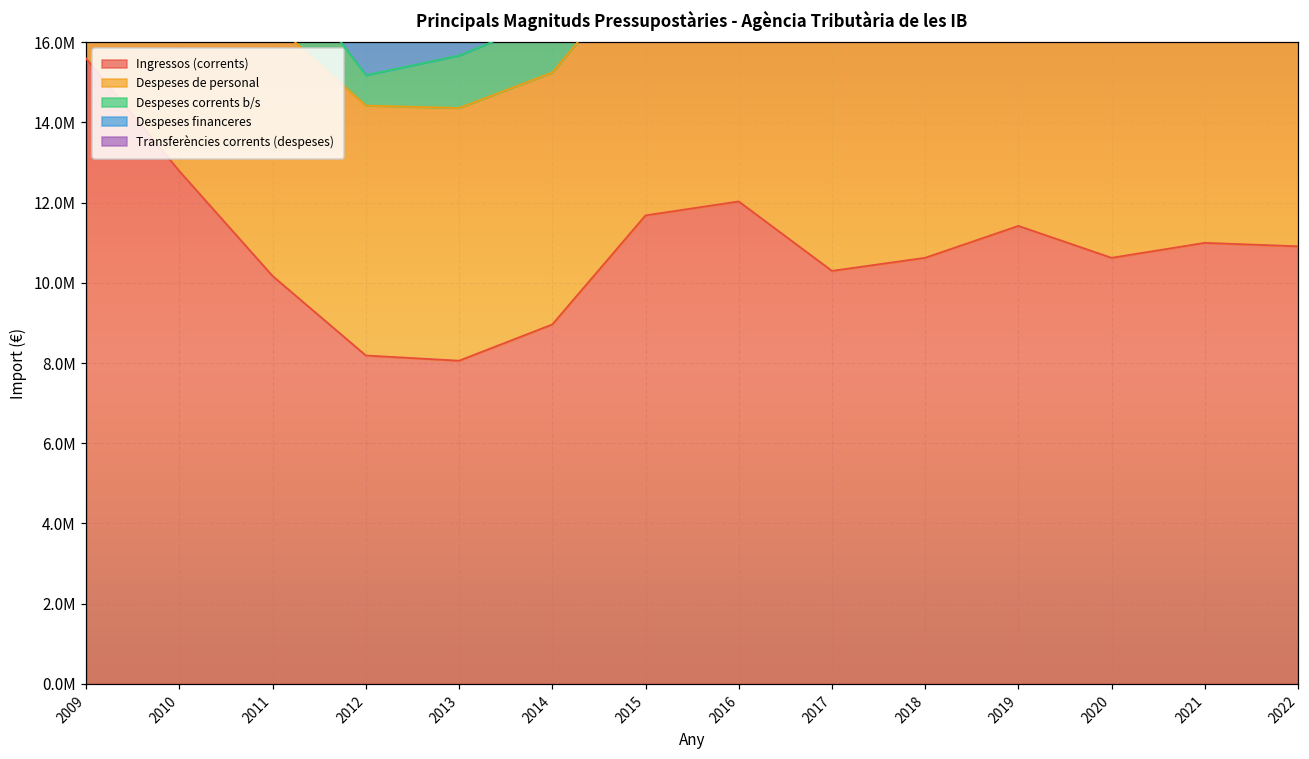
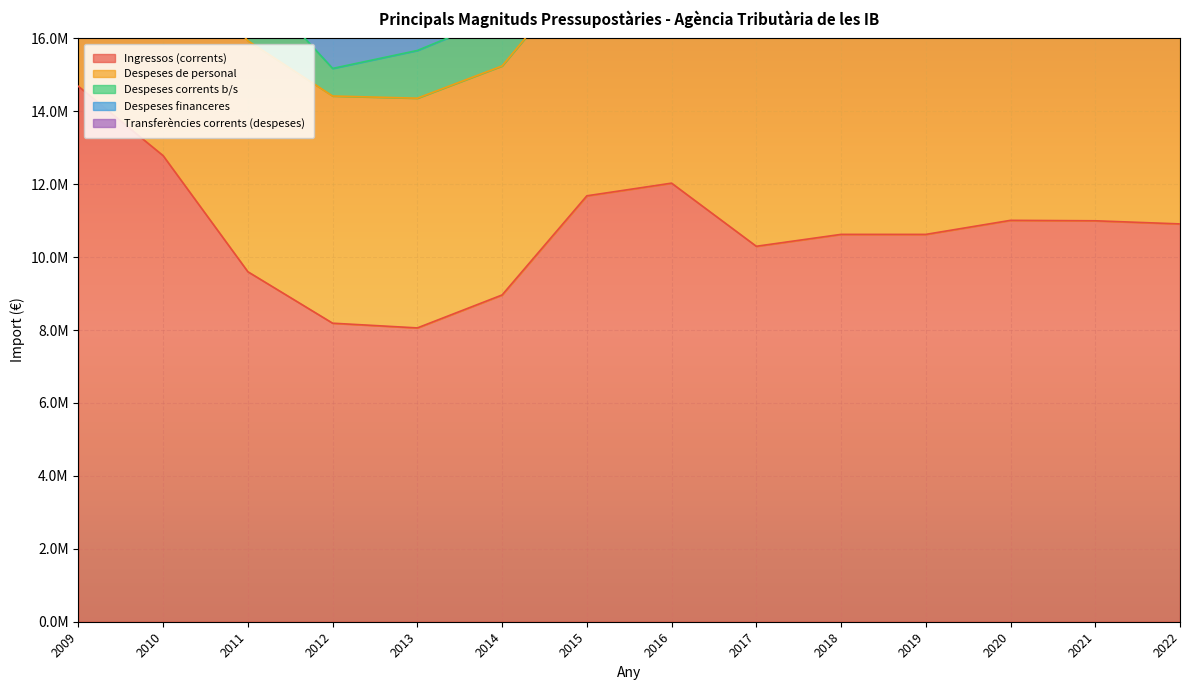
Ingressos (corrents), 2009: 15600000 -> 14700000
Ingressos (corrents), 2011: 10200000 -> 9600000
Ingressos (corrents), 2019: 11400000 -> 10600000
Ingressos (corrents), 2020: 10600000 -> 11000000
